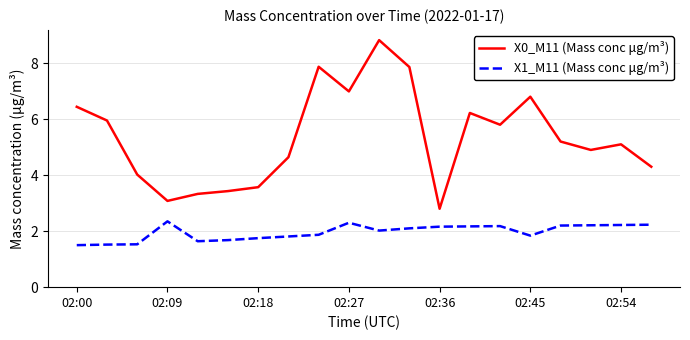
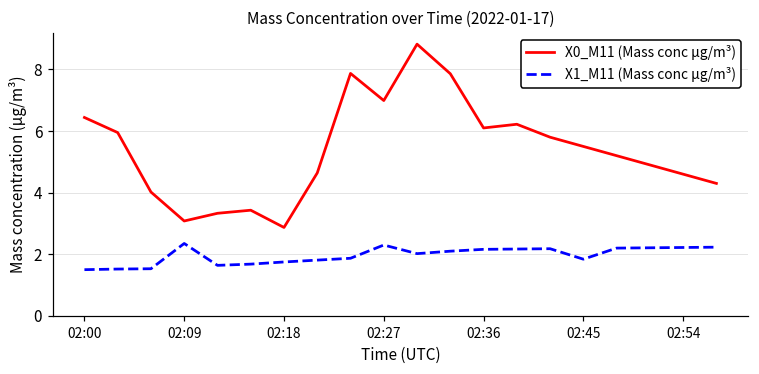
X0_M11 (Mass conc μg/m³), 02:18: 3.6 -> 2.9
X0_M11 (Mass conc μg/m³), 02:36: 2.8 -> 6.1
X0_M11 (Mass conc μg/m³), 02:45: 6.8 -> 5.5
X0_M11 (Mass conc μg/m³), 02:54: 5.1 -> 4.6
